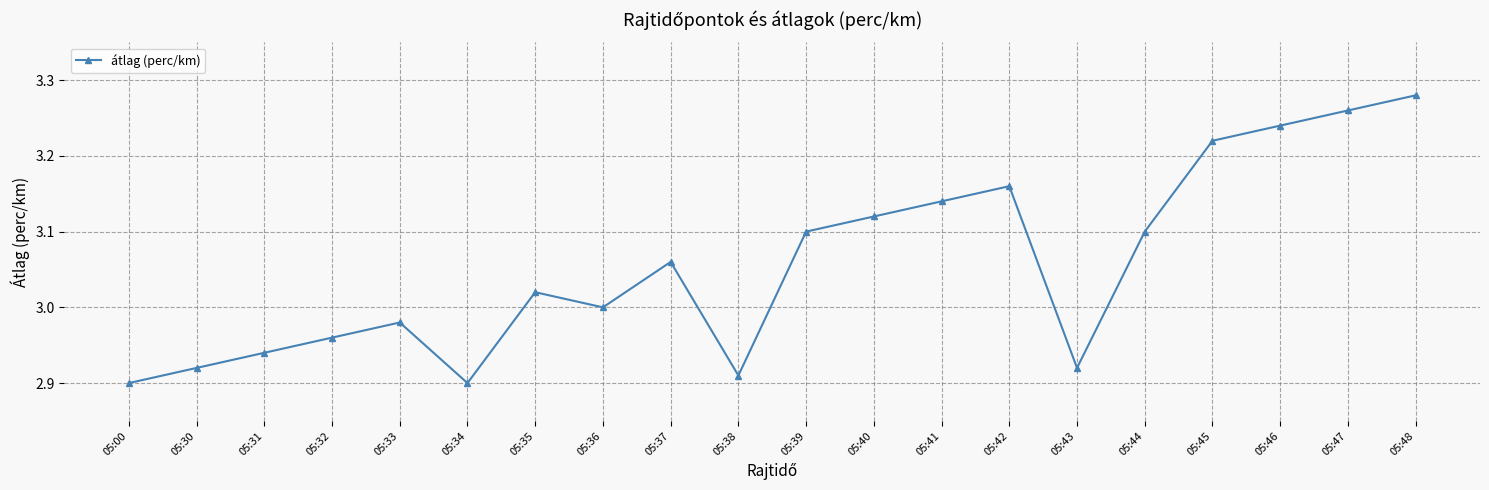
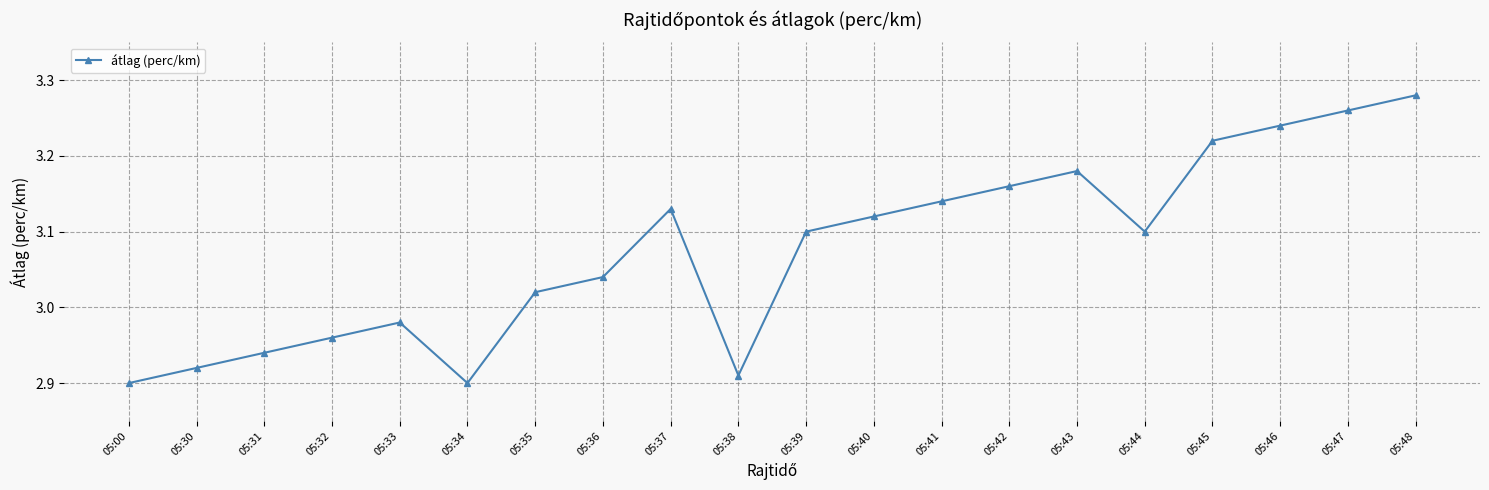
05:36: 3.00 -> 3.04
05:37: 3.06 -> 3.13
05:43: 2.92 -> 3.18
